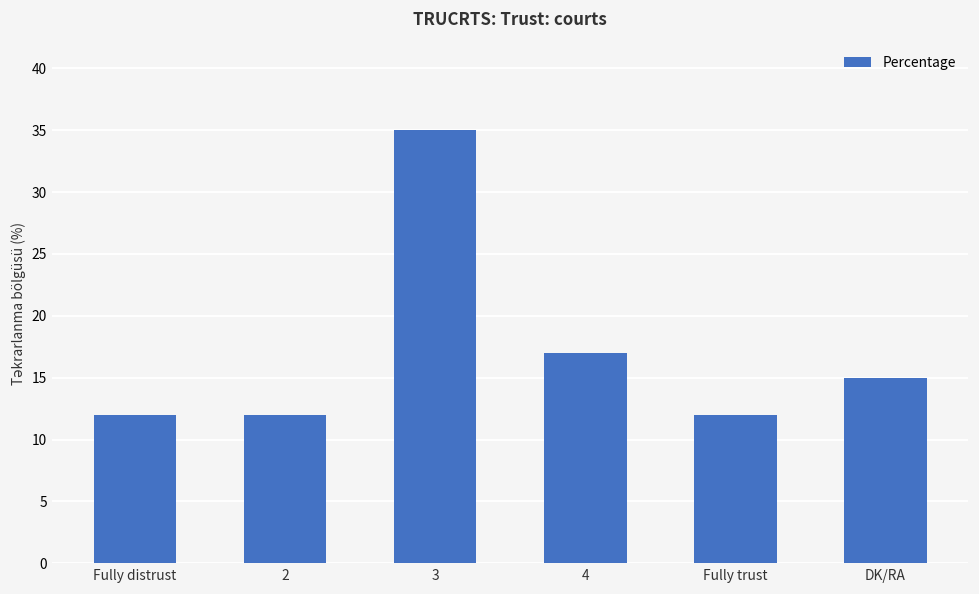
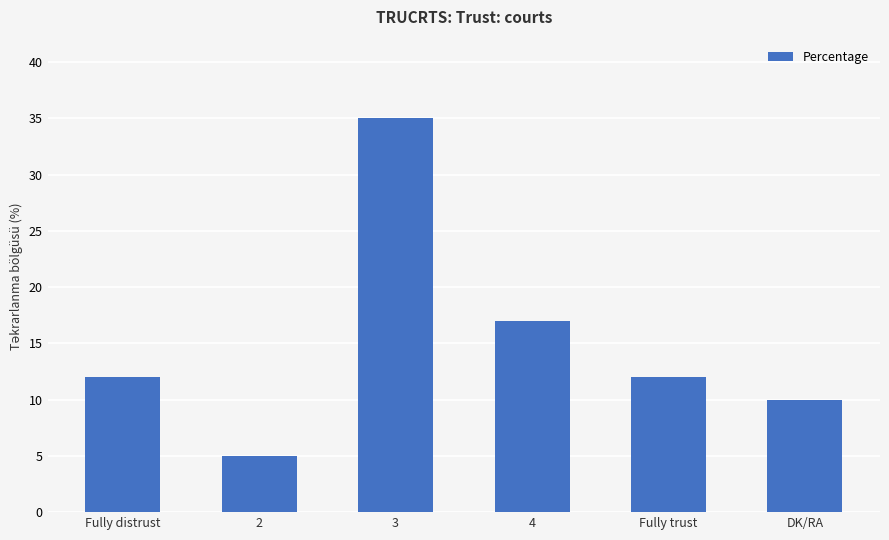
2: 12 -> 5
DK/RA: 15 -> 10
